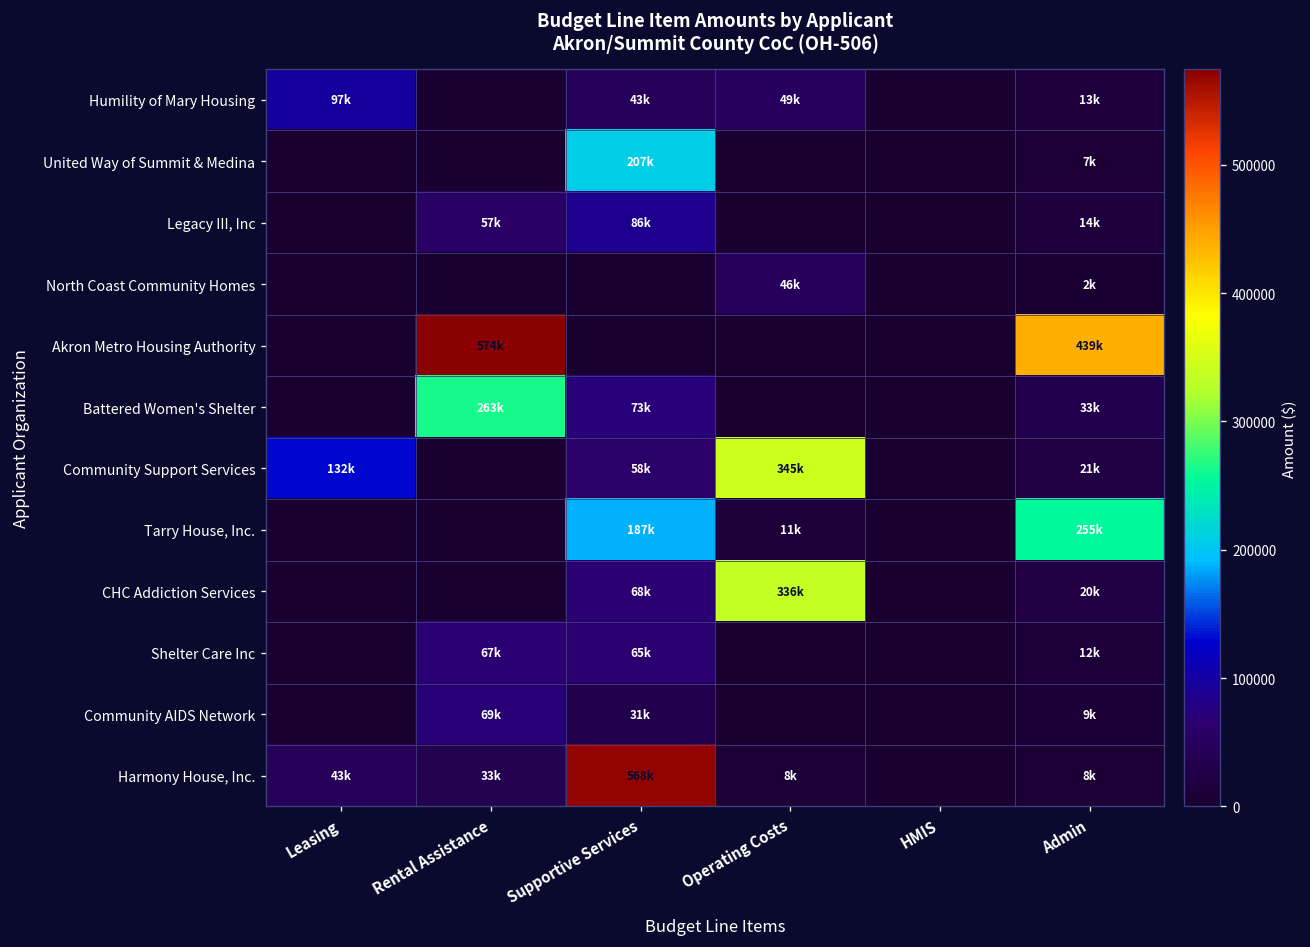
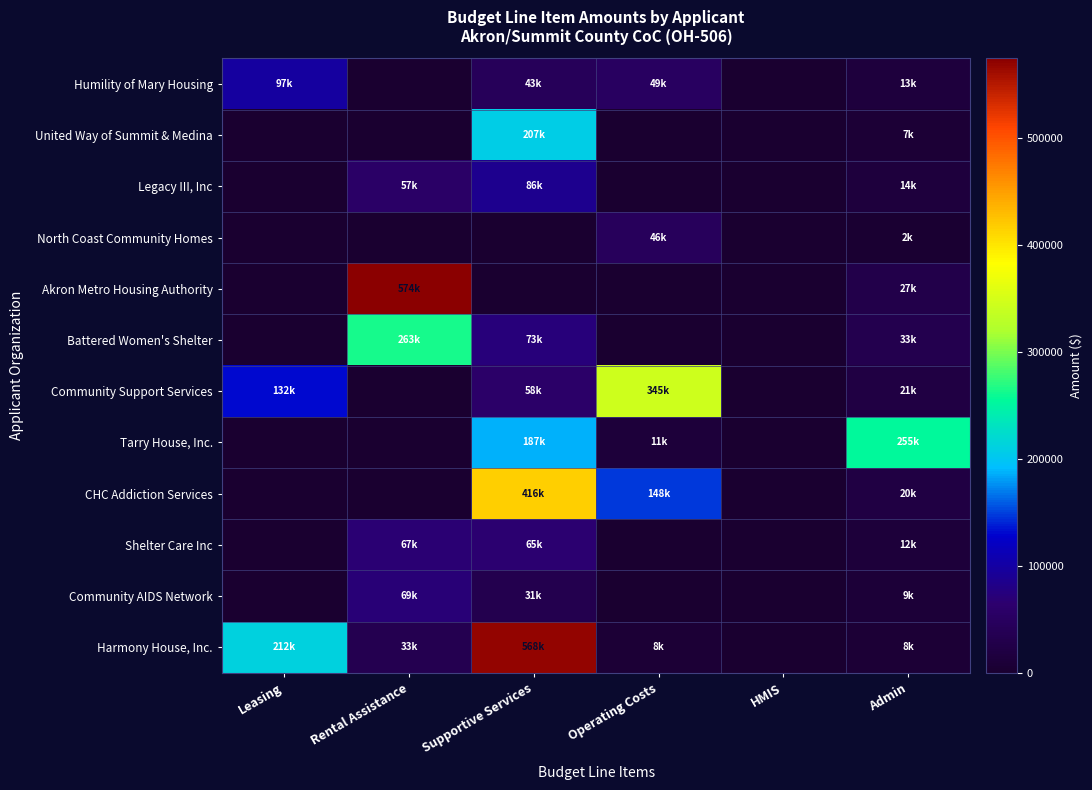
Akron Metro Housing Authority, Admin: 439k -> 27k
CHC Addiction Services, Supportive Services: 68k -> 416k
CHC Addiction Services, Operating Costs: 336k -> 148k
Harmony House, Inc., Leasing: 43k -> 212k
